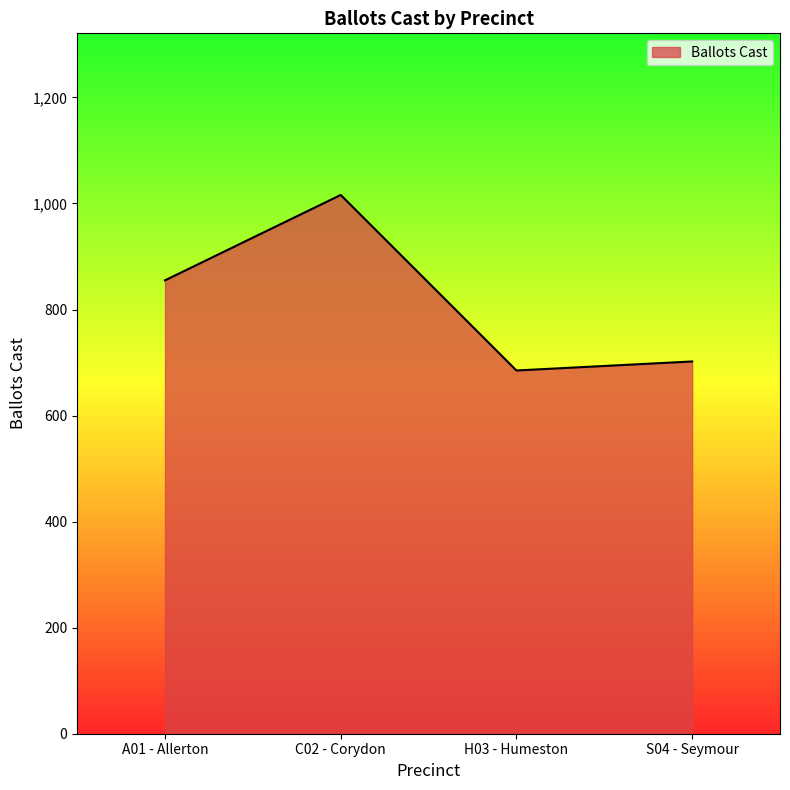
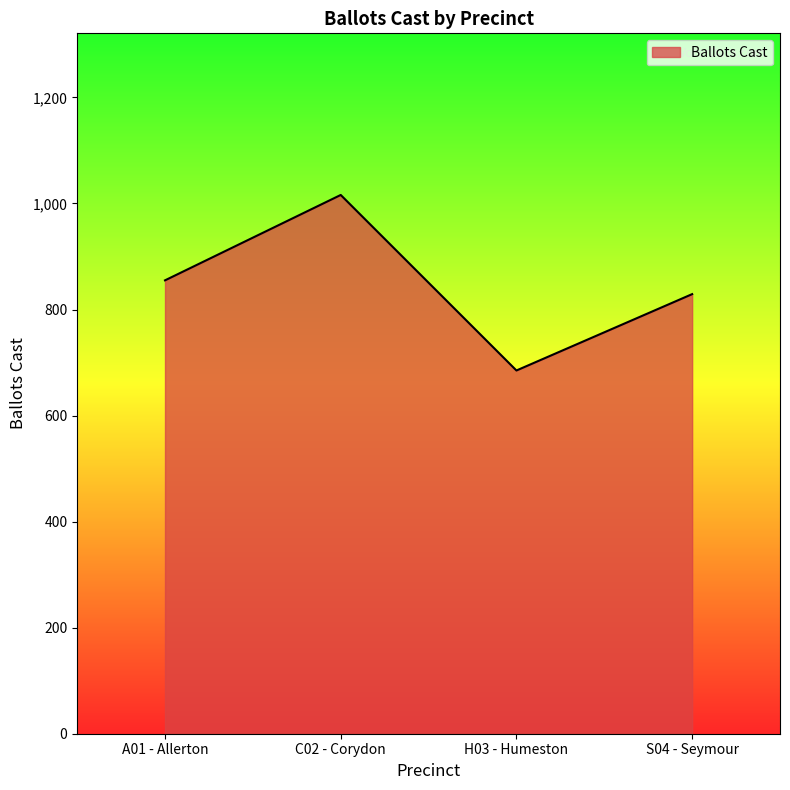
S04 - Seymour: 700 -> 830
